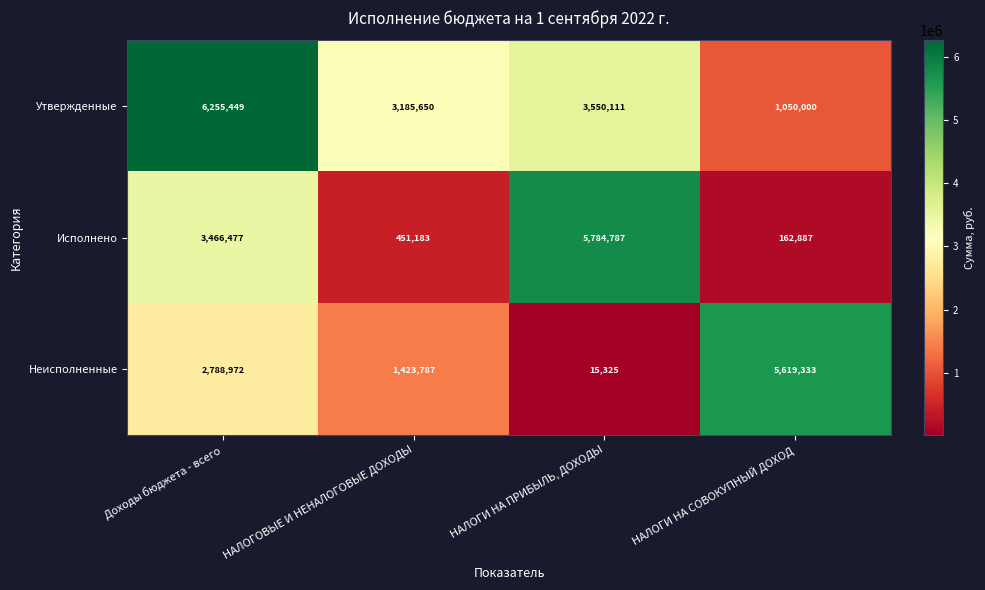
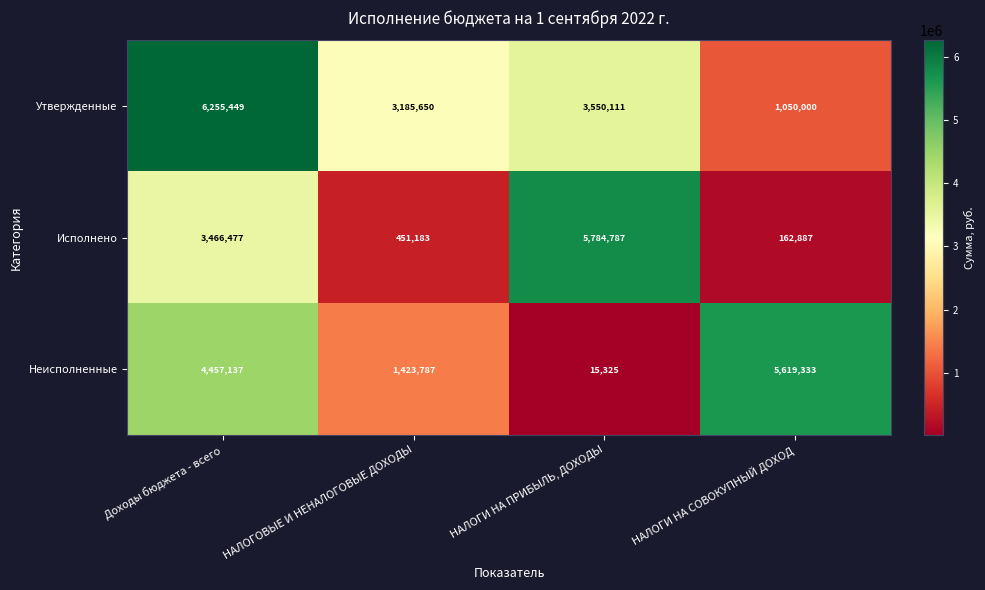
Неисполненные, Доходы бюджета - всего: 2,788,972 -> 4,457,137
